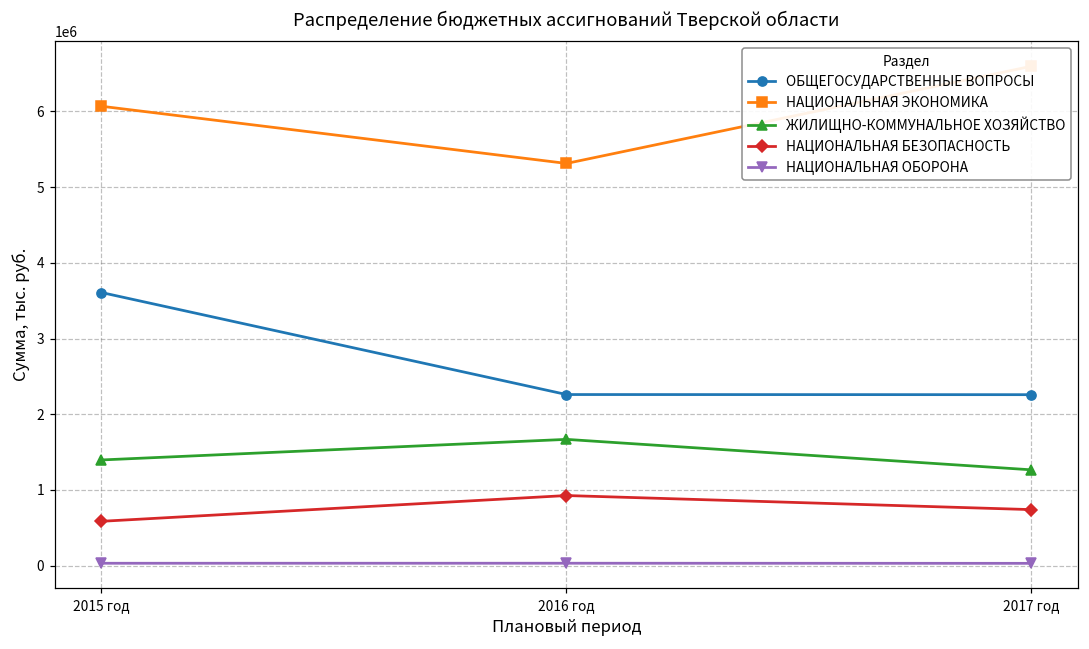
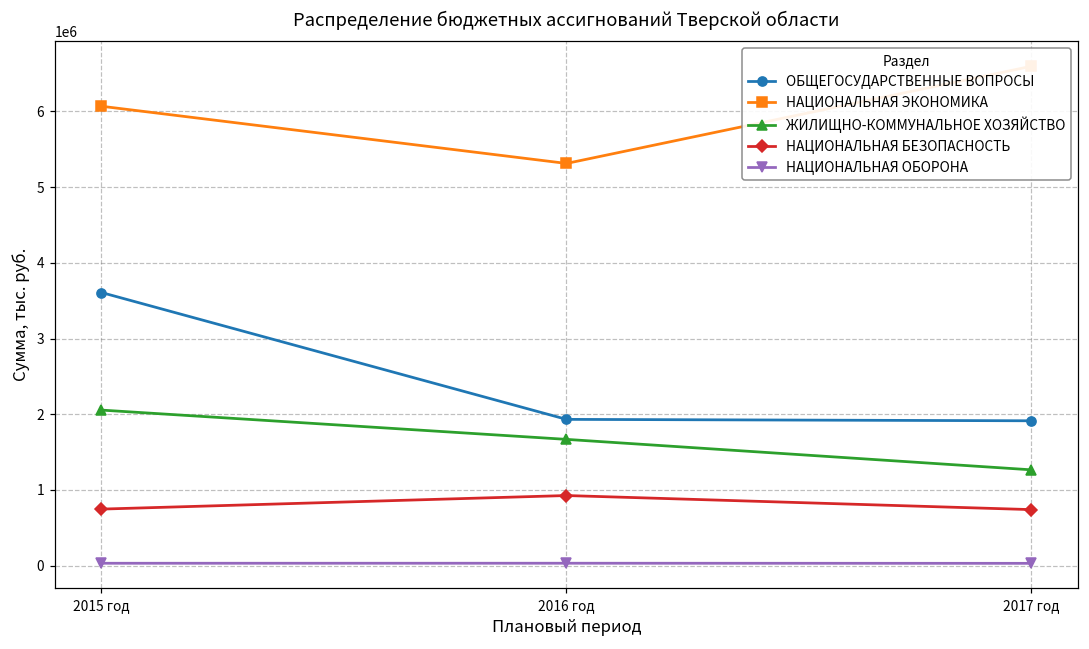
ЖИЛИЩНО-КОММУНАЛЬНОЕ ХОЗЯЙСТВО, 2015 год: 1400000 -> 2100000
НАЦИОНАЛЬНАЯ БЕЗОПАСНОСТЬ, 2015 год: 600000 -> 700000
ОБЩЕГОСУДАРСТВЕННЫЕ ВОПРОСЫ, 2016 год: 2300000 -> 1900000
ОБЩЕГОСУДАРСТВЕННЫЕ ВОПРОСЫ, 2017 год: 2300000 -> 1900000
